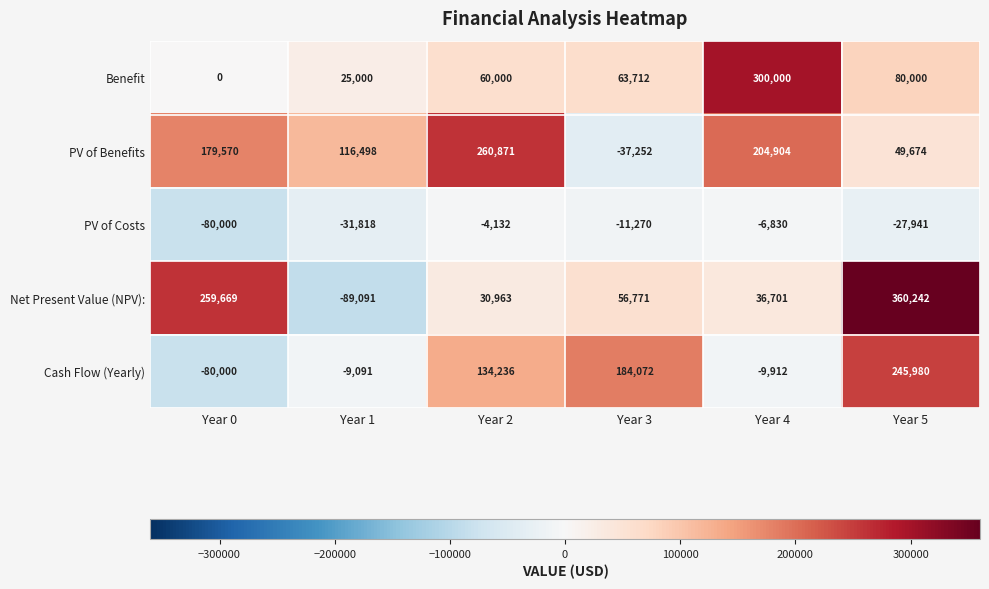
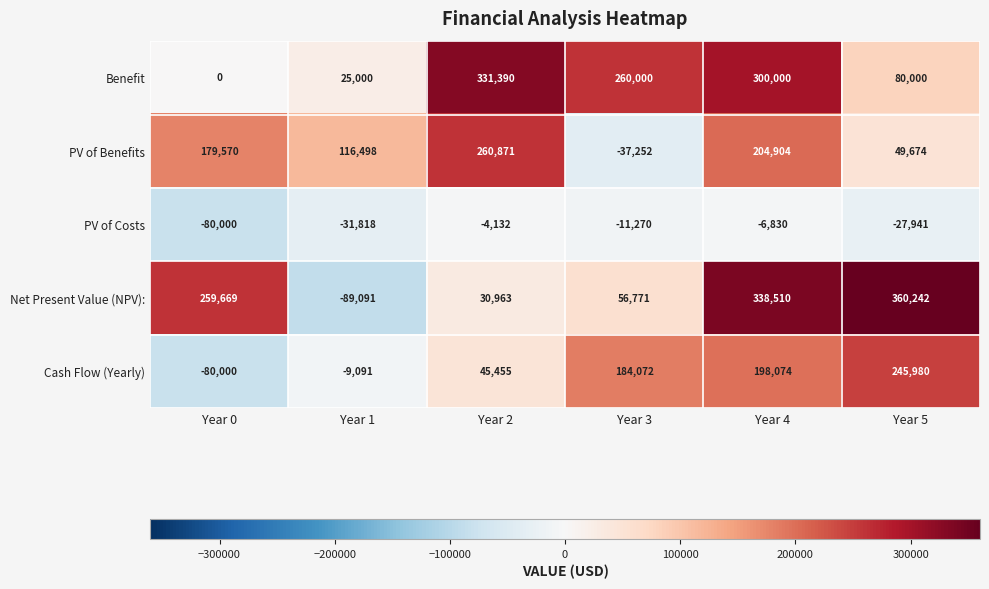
Benefit, Year 2: 60,000 -> 331,390
Benefit, Year 3: 63,712 -> 260,000
Net Present Value (NPV):, Year 4: 36,701 -> 338,510
Cash Flow (Yearly), Year 2: 134,236 -> 45,455
Cash Flow (Yearly), Year 4: -9,912 -> 198,074
